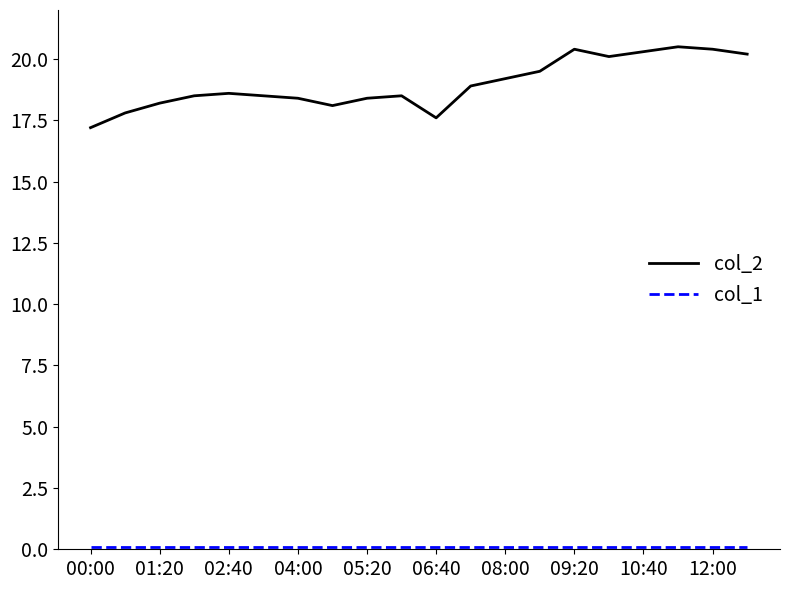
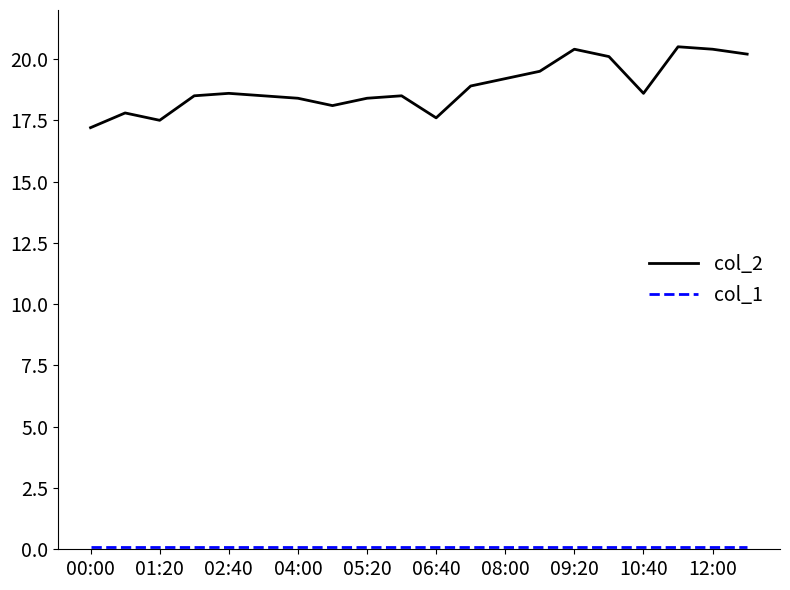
col_2, 01:20: 18.2 -> 17.5
col_2, 10:40: 20.3 -> 18.6
